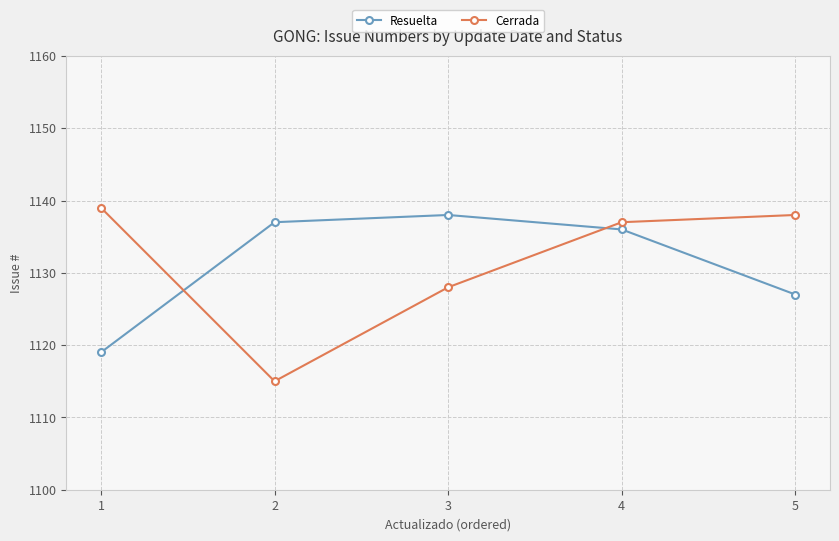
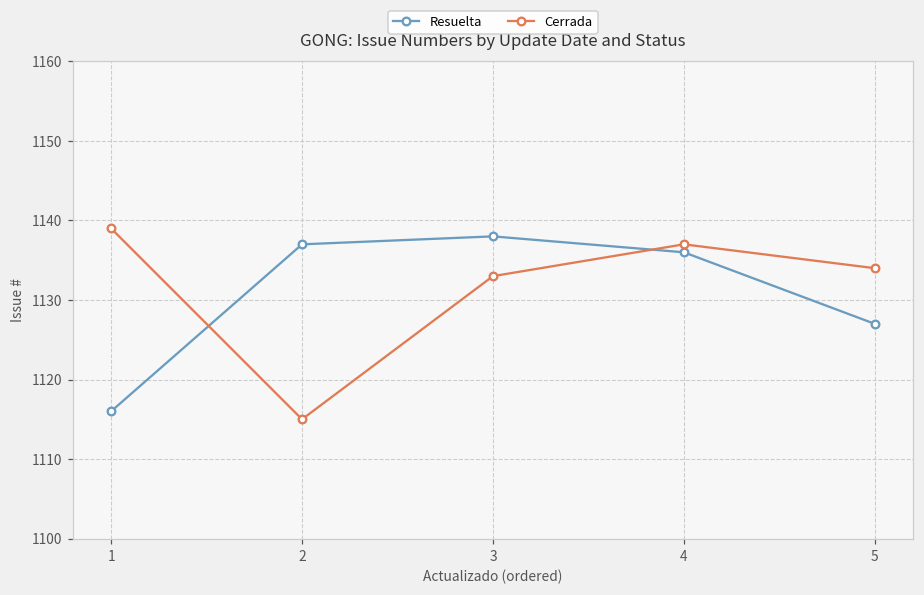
Resuelta, 1: 1119 -> 1116
Cerrada, 3: 1128 -> 1133
Cerrada, 5: 1138 -> 1134
